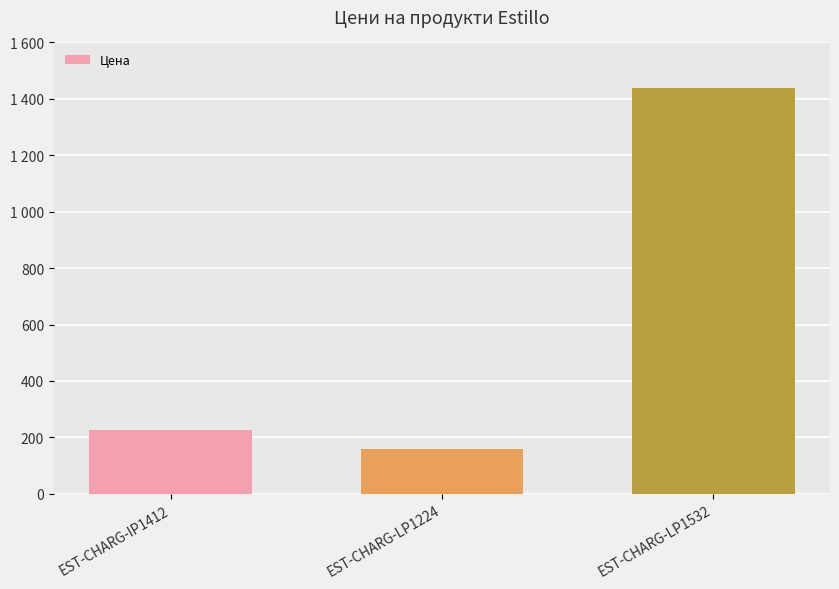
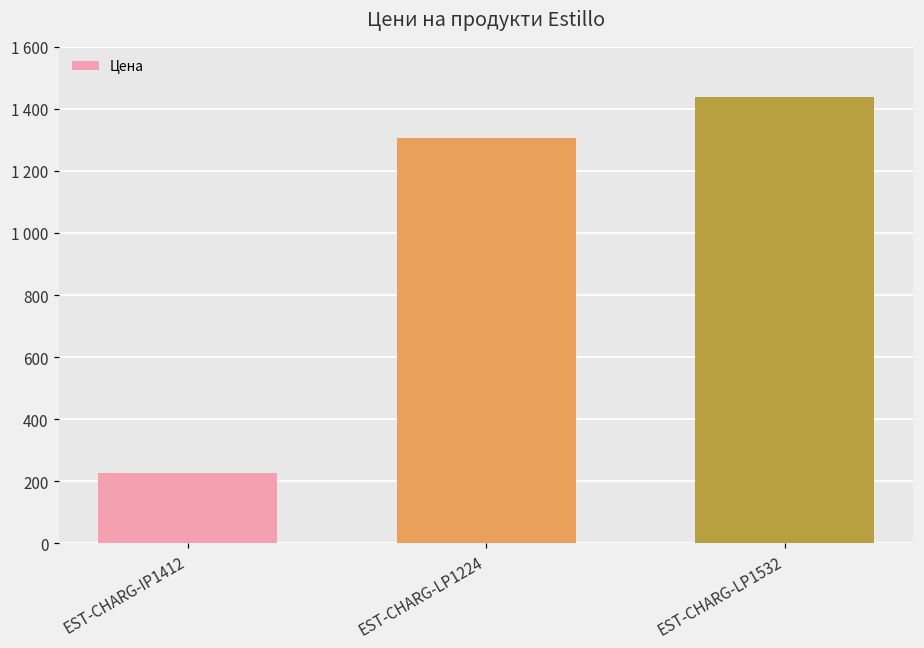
EST-CHARG-LP1224: 160 -> 1310
